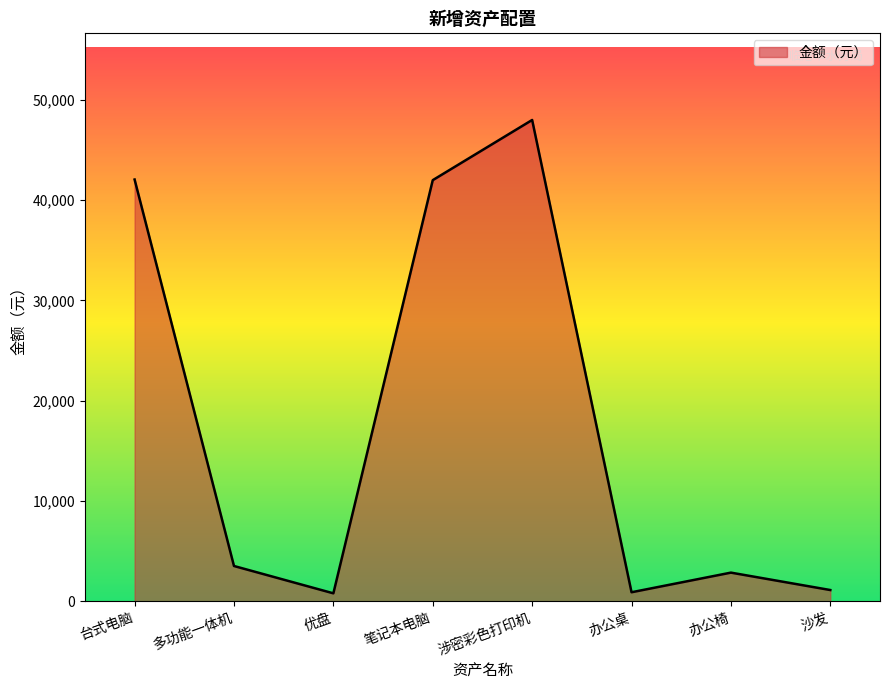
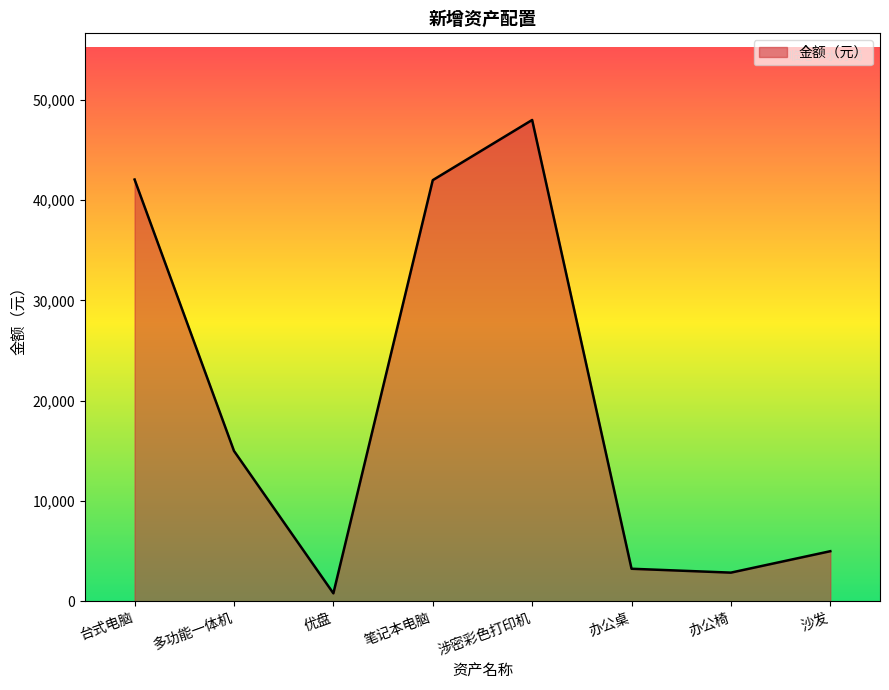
多功能一体机: 3,500 -> 15,000
办公桌: 900 -> 3,300
沙发: 1,100 -> 5,000
